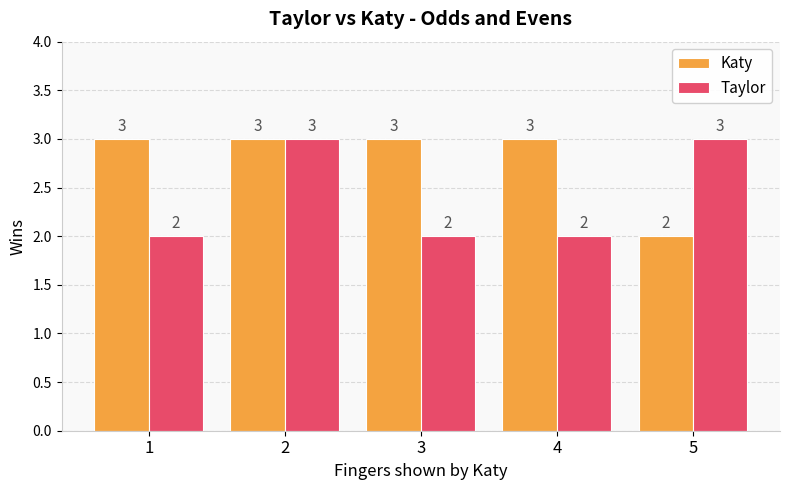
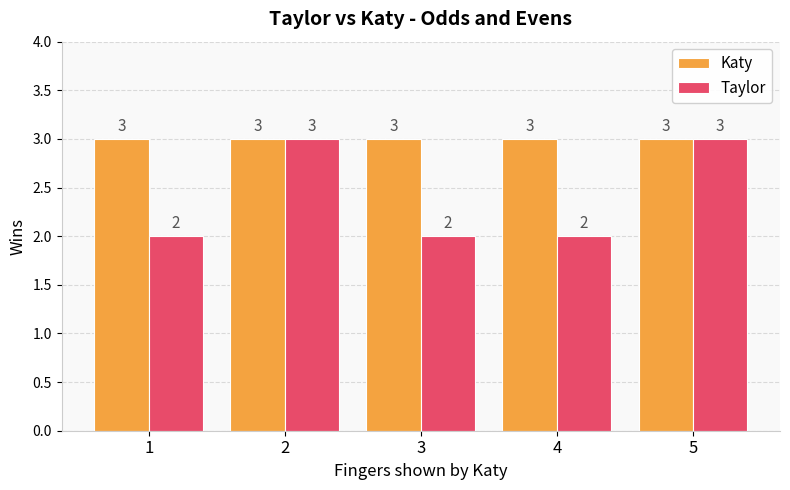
Katy, 5: 2 -> 3
